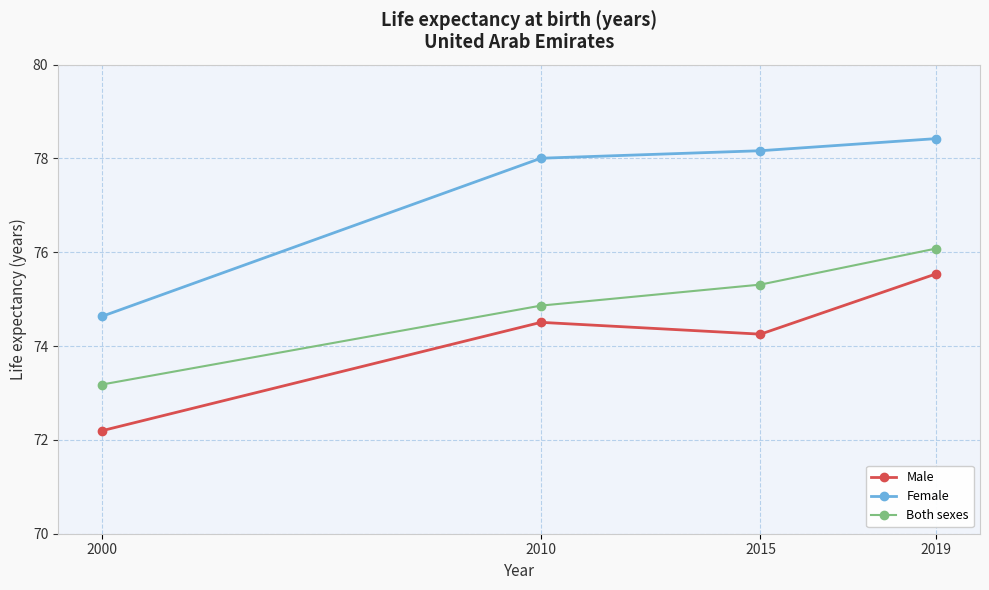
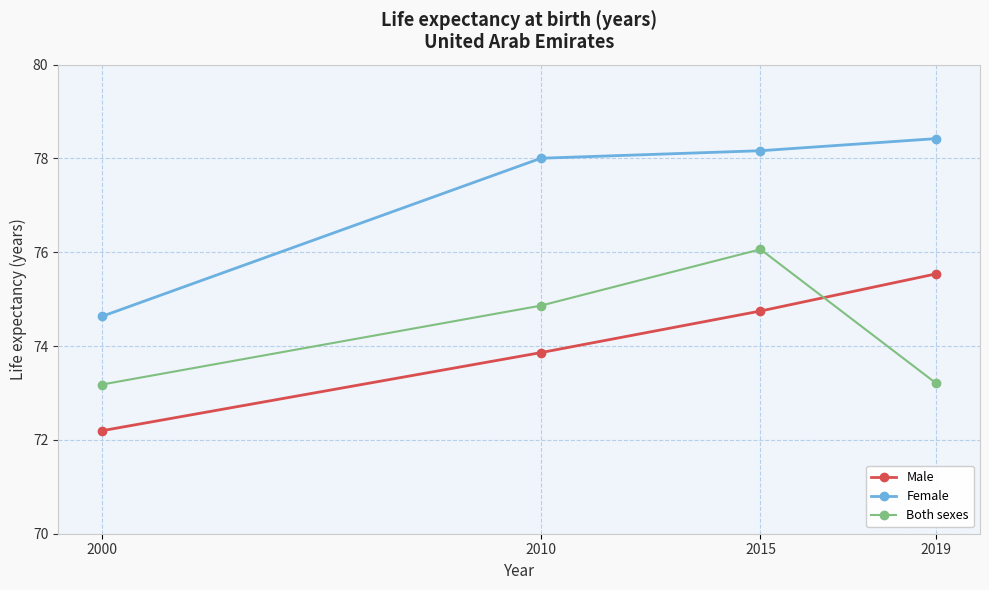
Male, 2010: 74.5 -> 73.9
Male, 2015: 74.3 -> 74.7
Both sexes, 2015: 75.3 -> 76.1
Both sexes, 2019: 76.1 -> 73.2
